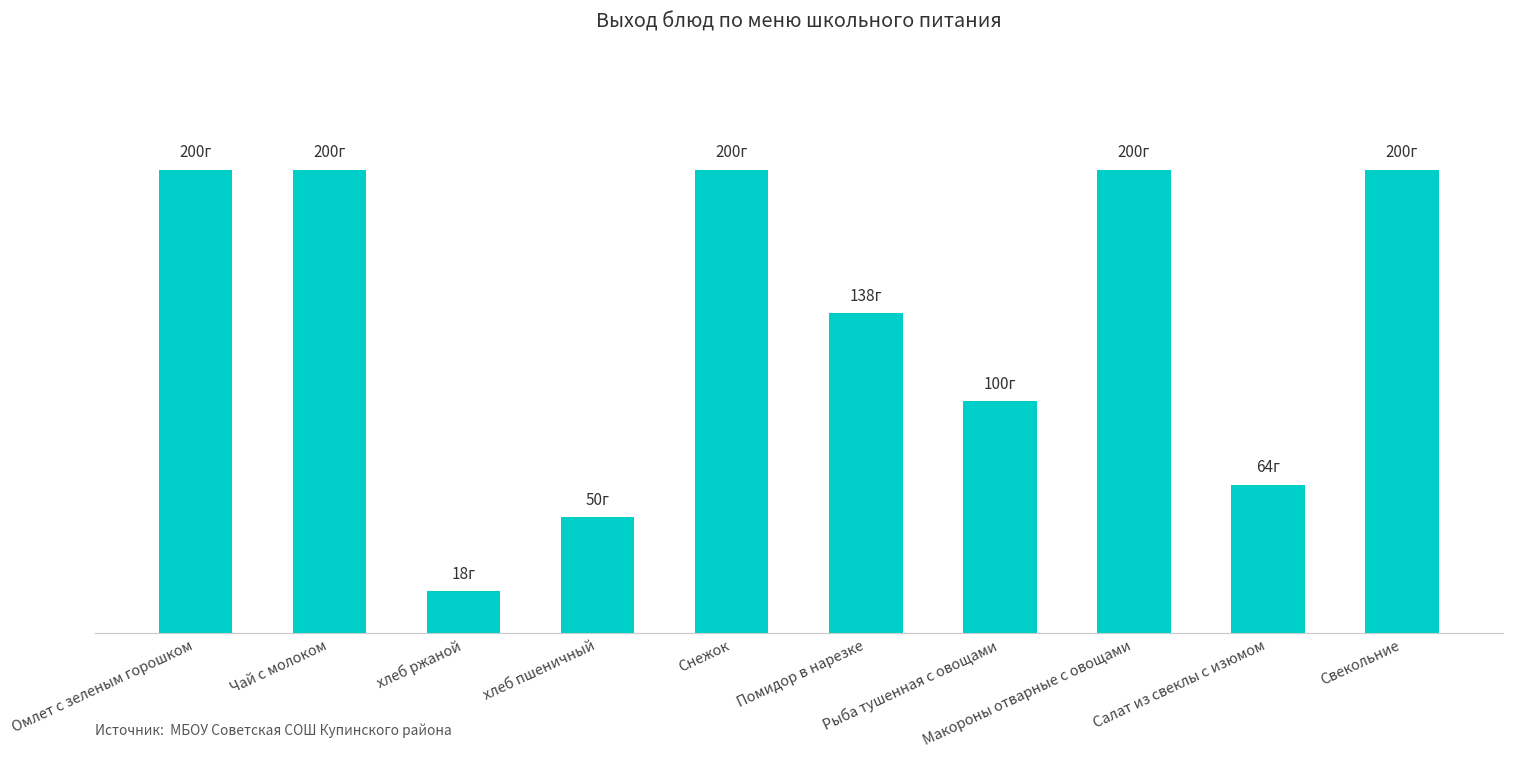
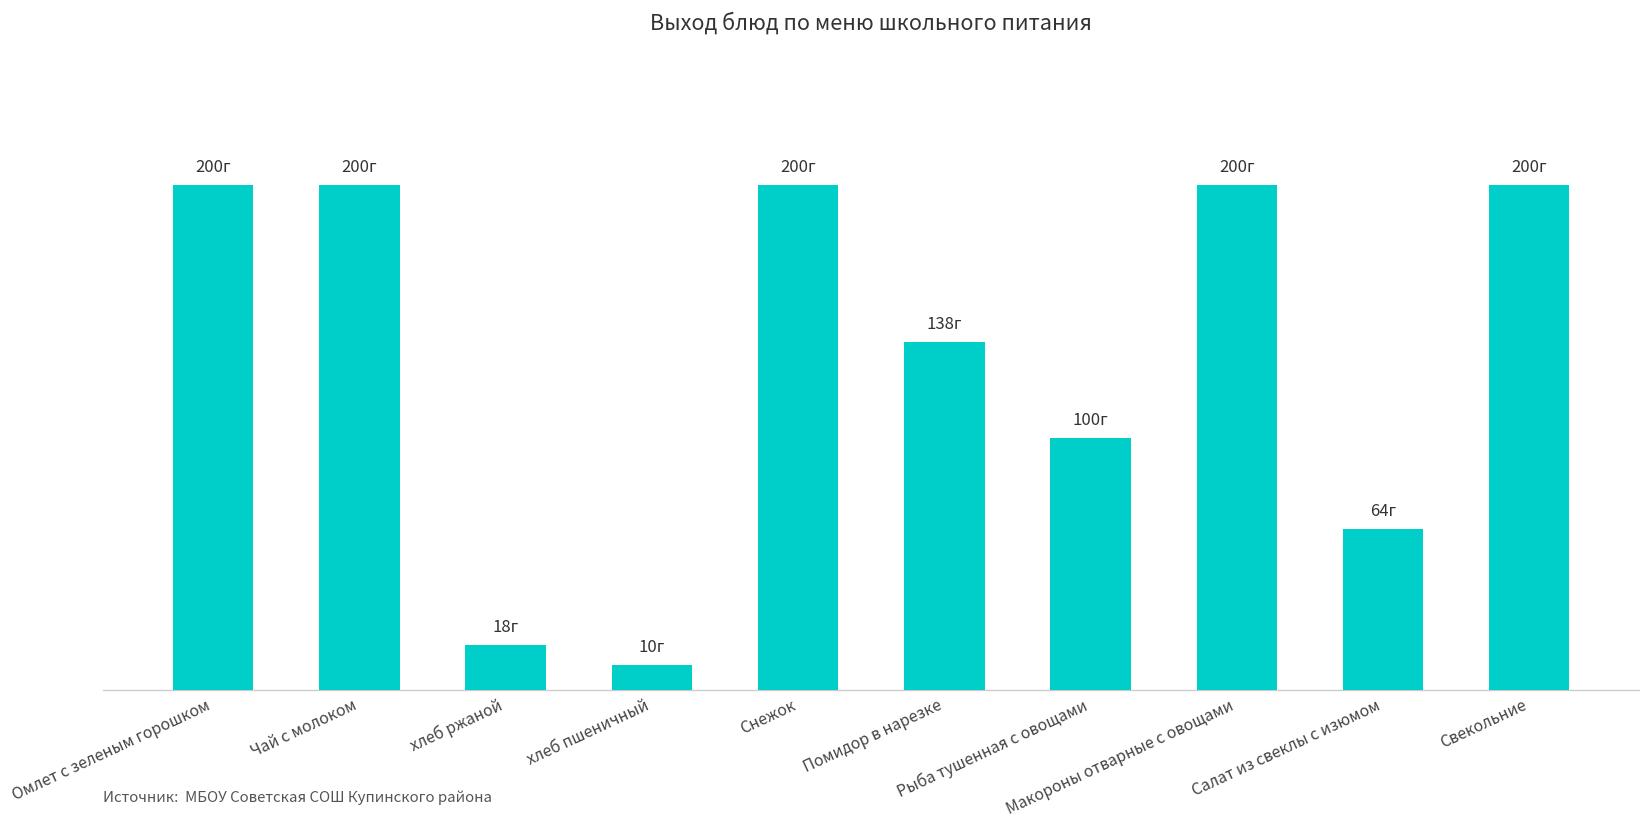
хлеб пшеничный: 50г -> 10г
